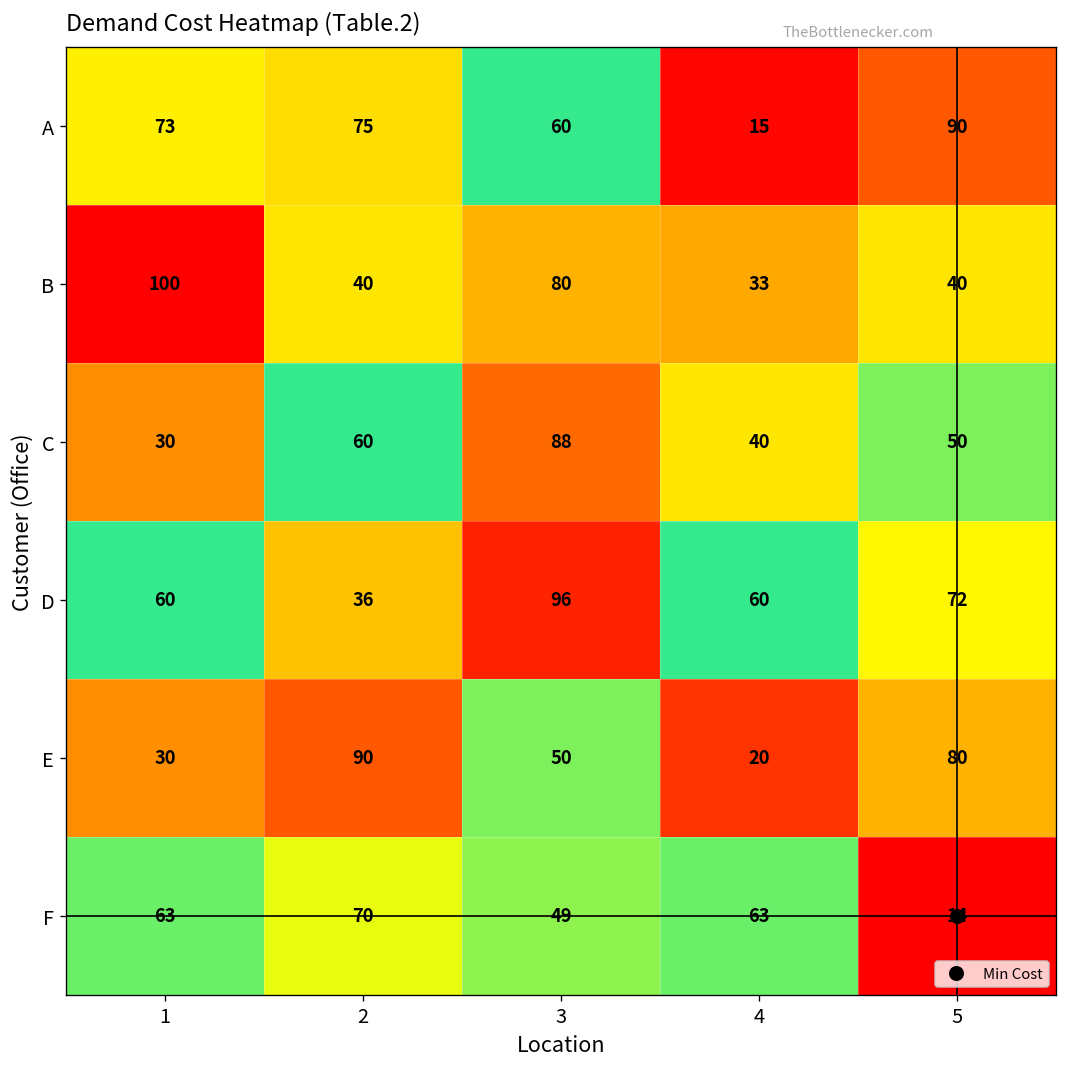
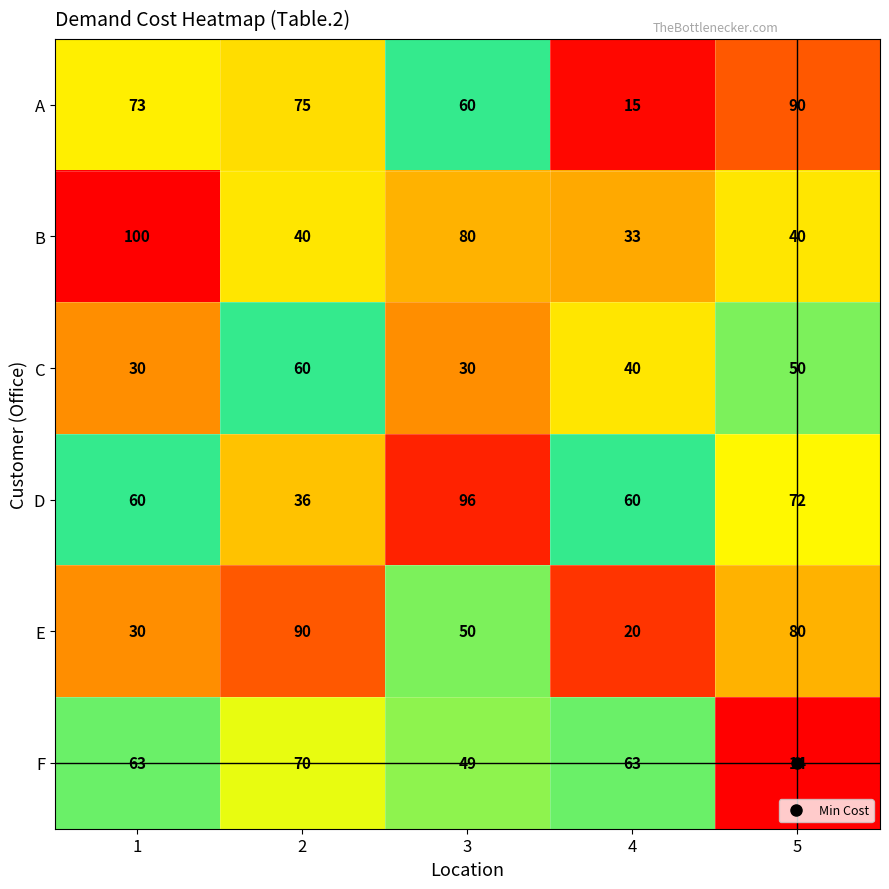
C, 3: 88 -> 30
